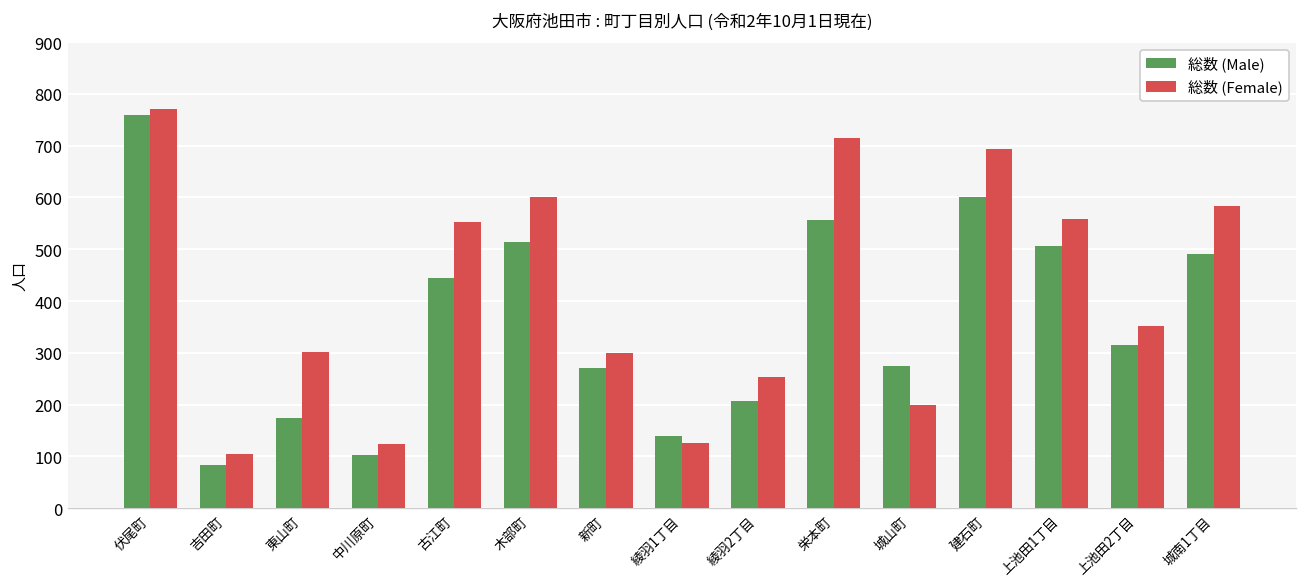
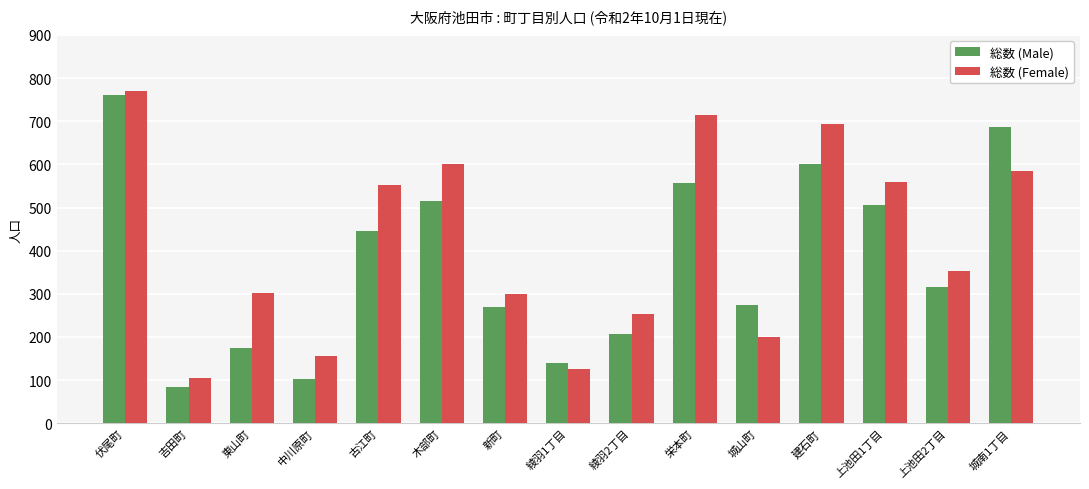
総数 (Female), 中川原町: 120 -> 160
総数 (Male), 城南1丁目: 490 -> 690
